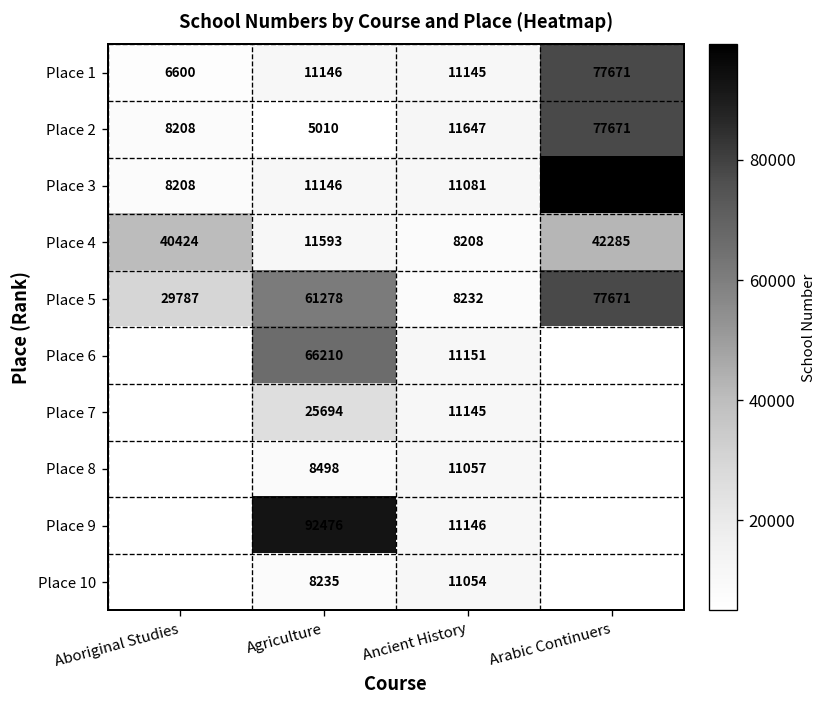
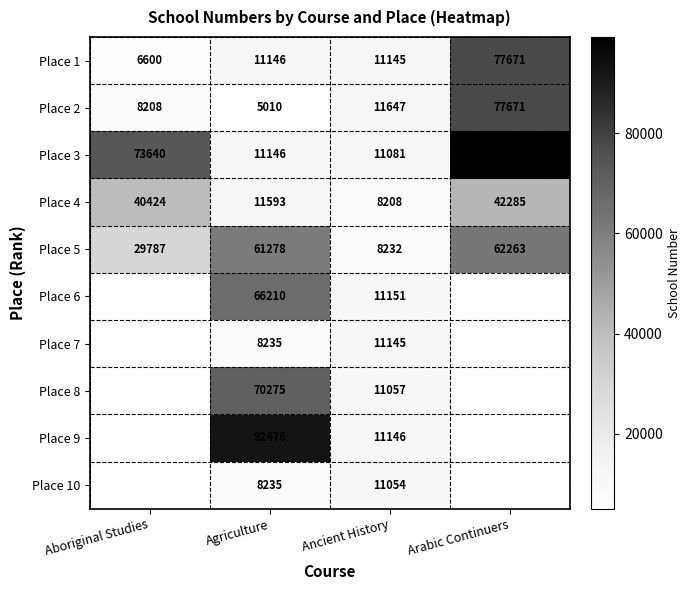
Place 3, Aboriginal Studies: 8208 -> 73640
Place 5, Arabic Continuers: 77671 -> 62263
Place 7, Agriculture: 25694 -> 8235
Place 8, Agriculture: 8498 -> 70275
